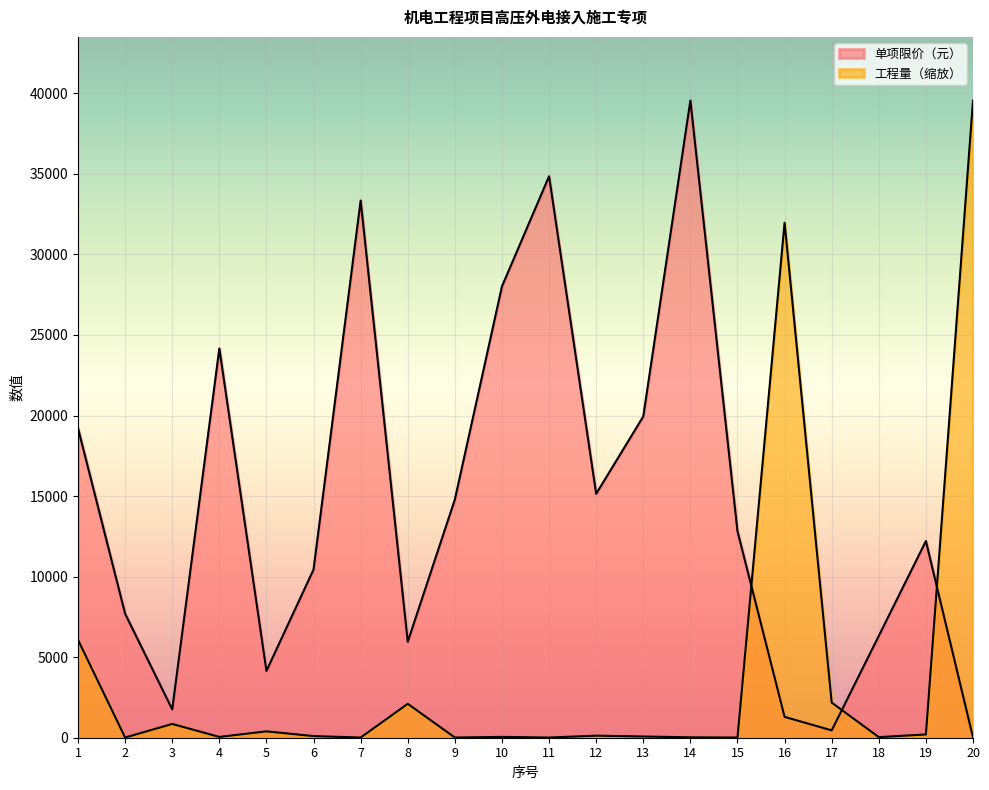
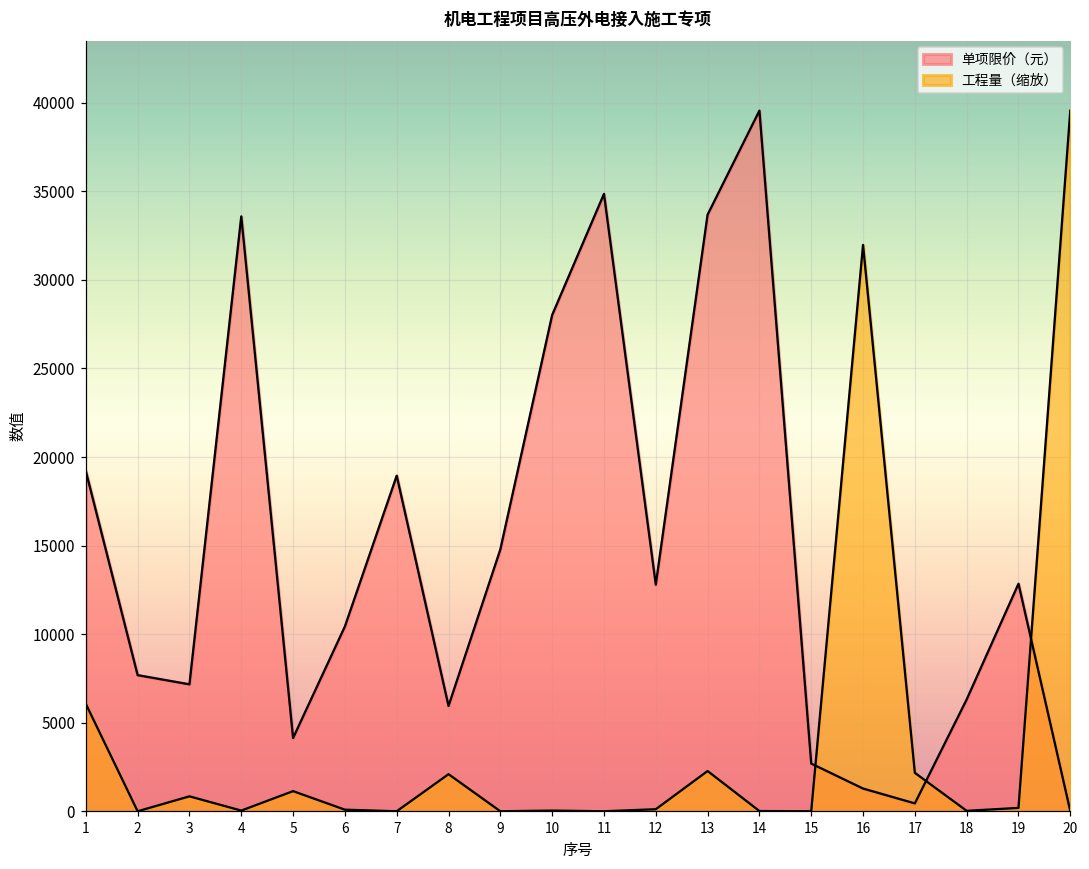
单项限价（元）, 3: 1800 -> 7200
单项限价（元）, 4: 24200 -> 33600
工程量（缩放）, 5: 400 -> 1100
单项限价（元）, 7: 33300 -> 18900
单项限价（元）, 12: 15100 -> 12800
单项限价（元）, 13: 19900 -> 33700
工程量（缩放）, 13: 100 -> 2300
单项限价（元）, 15: 12800 -> 2700
单项限价（元）, 19: 12200 -> 12900
